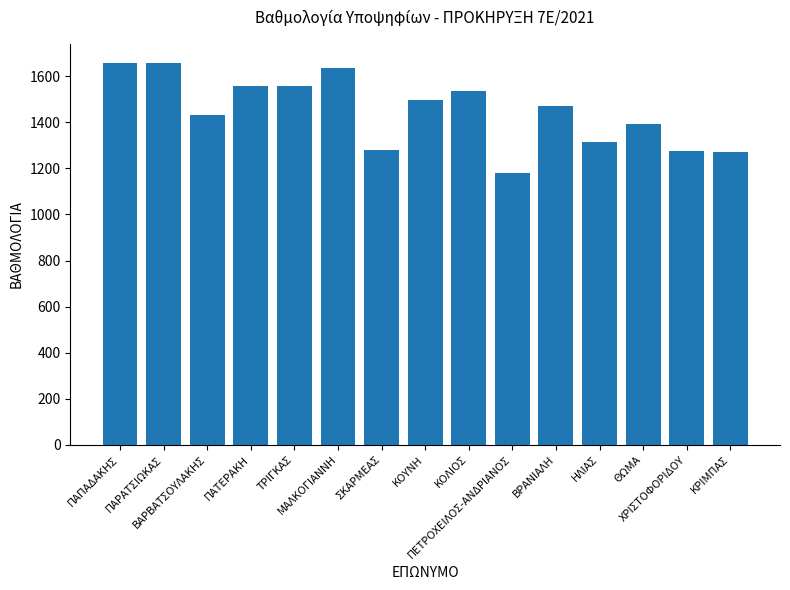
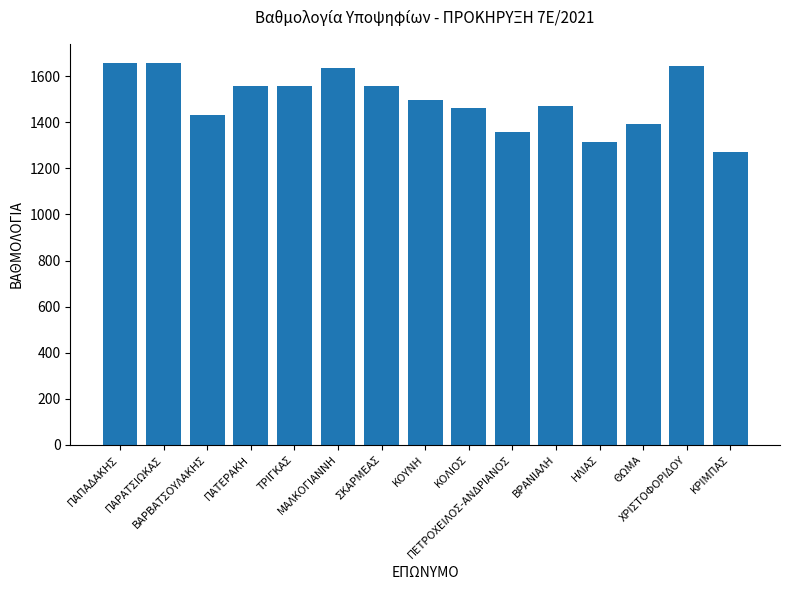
ΣΚΑΡΜΕΑΣ: 1280 -> 1560
ΚΟΛΙΟΣ: 1530 -> 1460
ΠΕΤΡΟΧΕΙΛΟΣ-ΑΝΔΡΙΑΝΟΣ: 1180 -> 1360
ΧΡΙΣΤΟΦΟΡΙΔΟΥ: 1270 -> 1650
